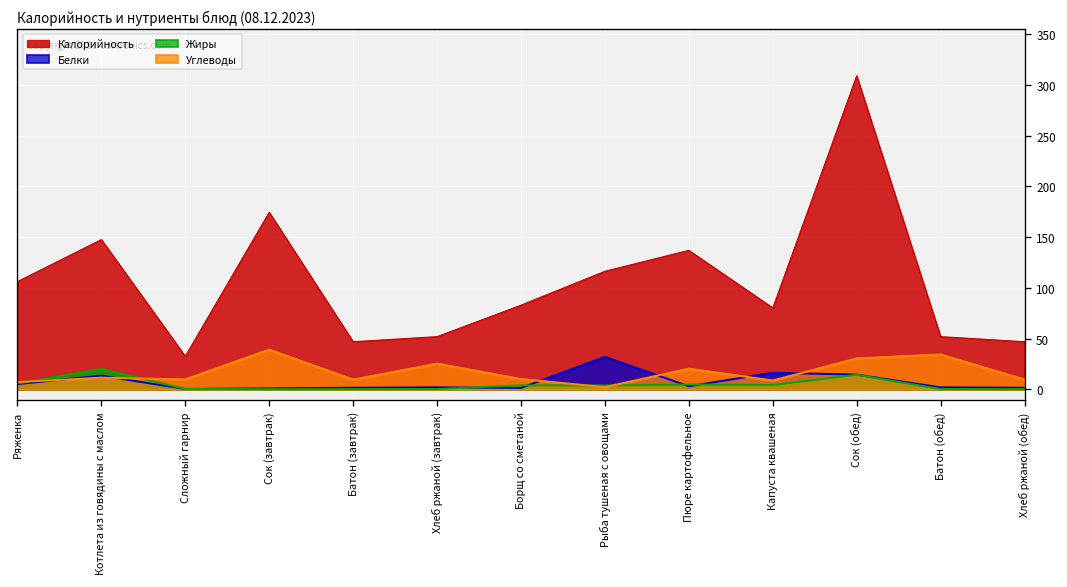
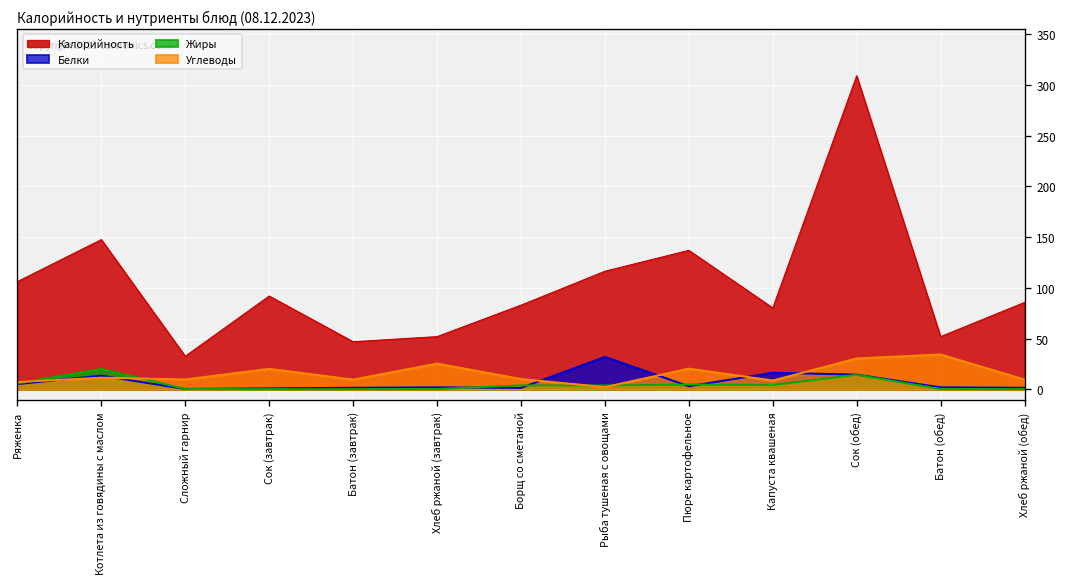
Калорийность, Сок (завтрак): 170 -> 90
Углеводы, Сок (завтрак): 40 -> 20
Калорийность, Хлеб ржаной (обед): 50 -> 90
